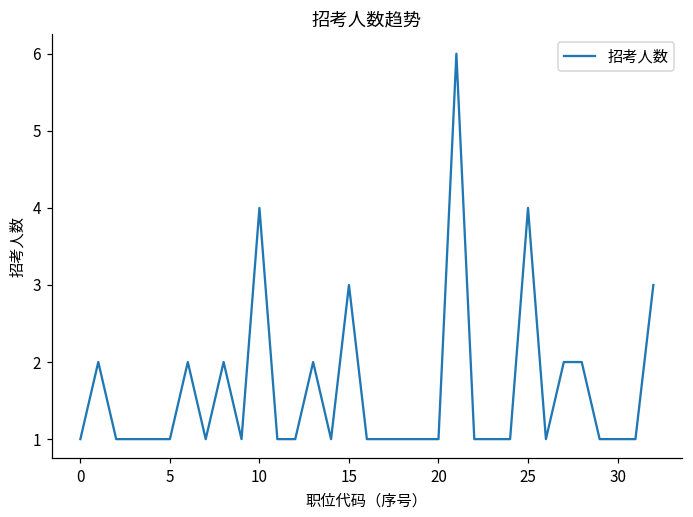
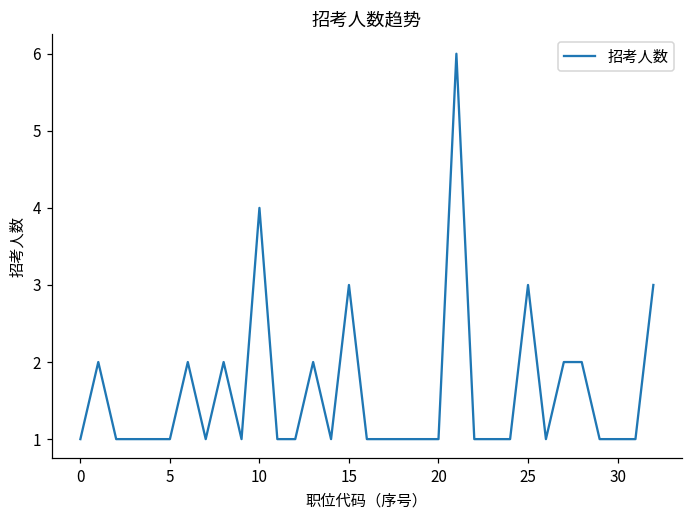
25: 4 -> 3
